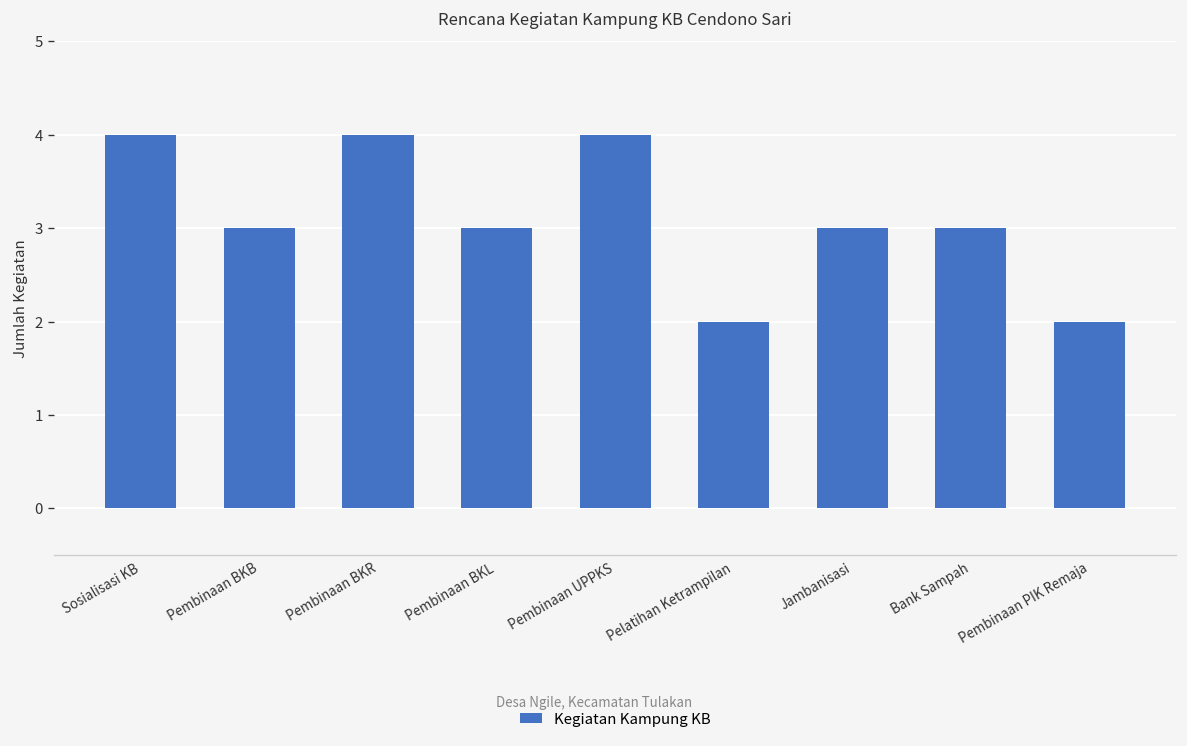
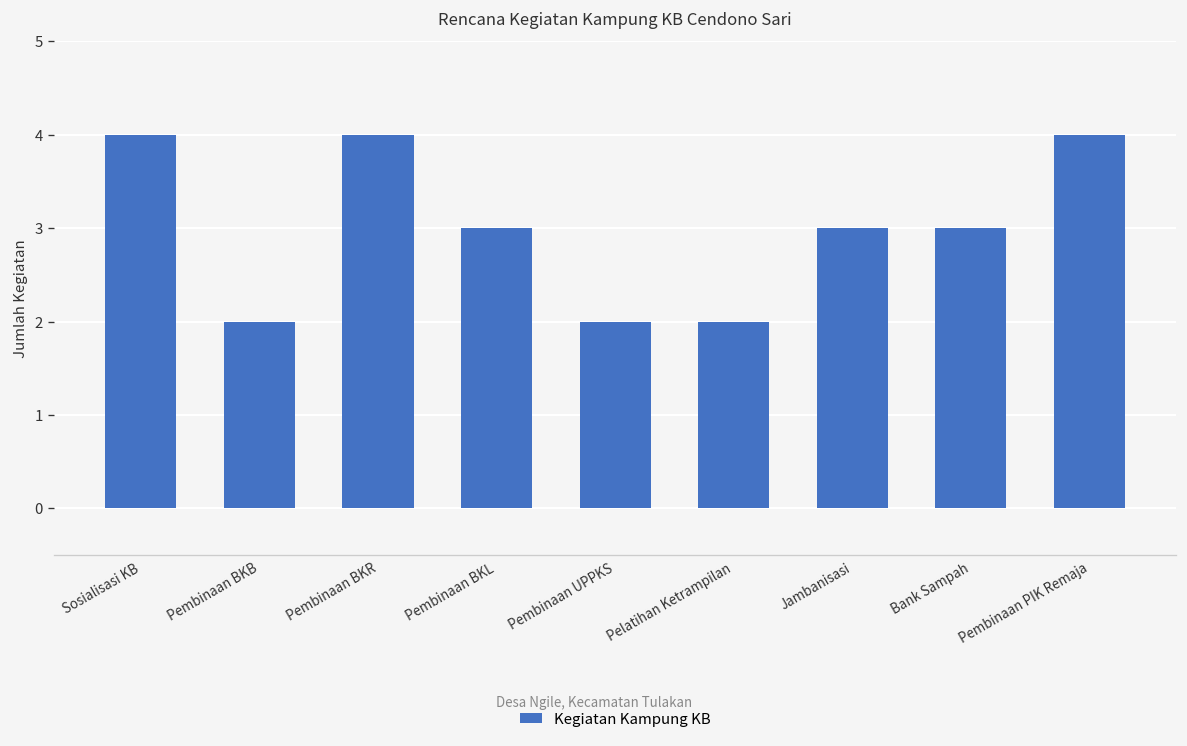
Pembinaan BKB: 3 -> 2
Pembinaan UPPKS: 4 -> 2
Pembinaan PIK Remaja: 2 -> 4
